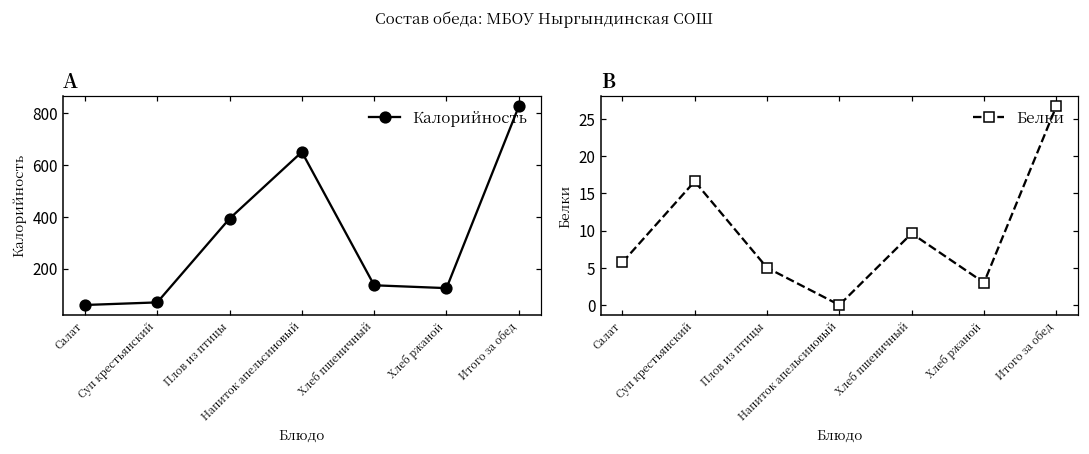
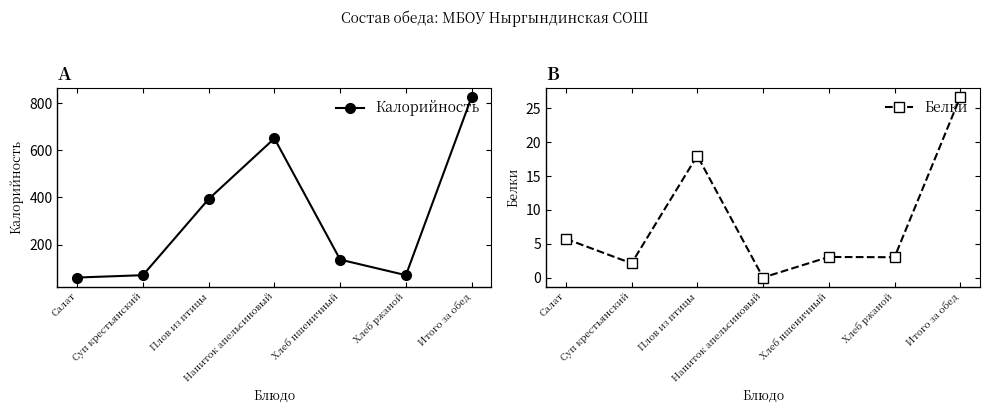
A, Хлеб ржаной: 130 -> 70
B, Суп крестьянский: 17 -> 2
B, Плов из птицы: 5 -> 18
B, Хлеб пшеничный: 10 -> 3
